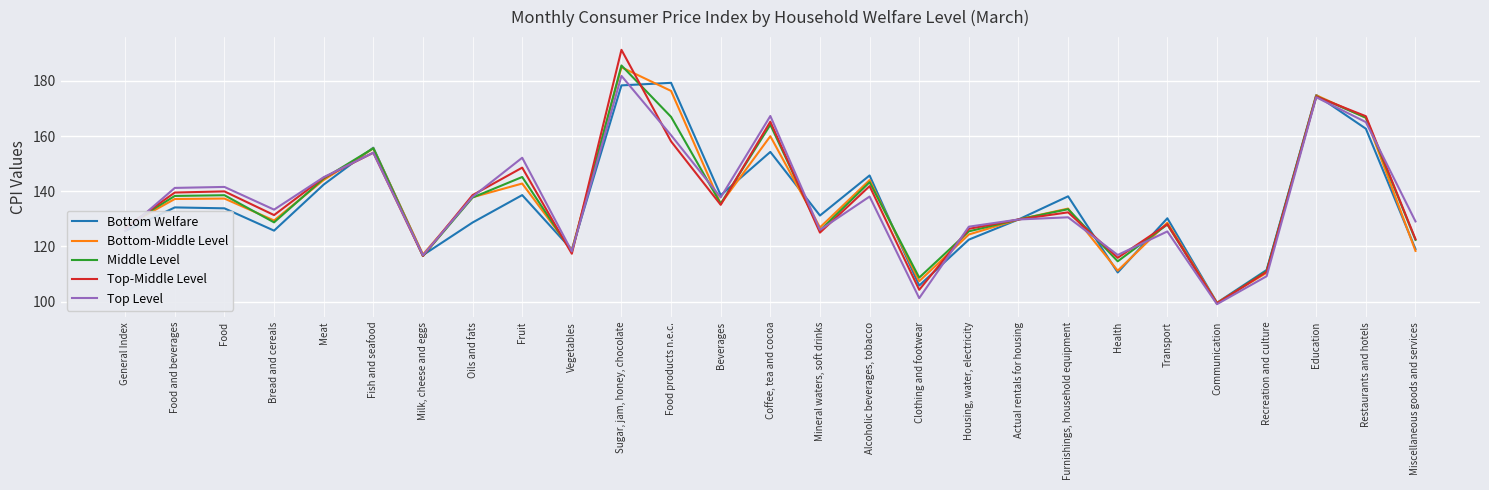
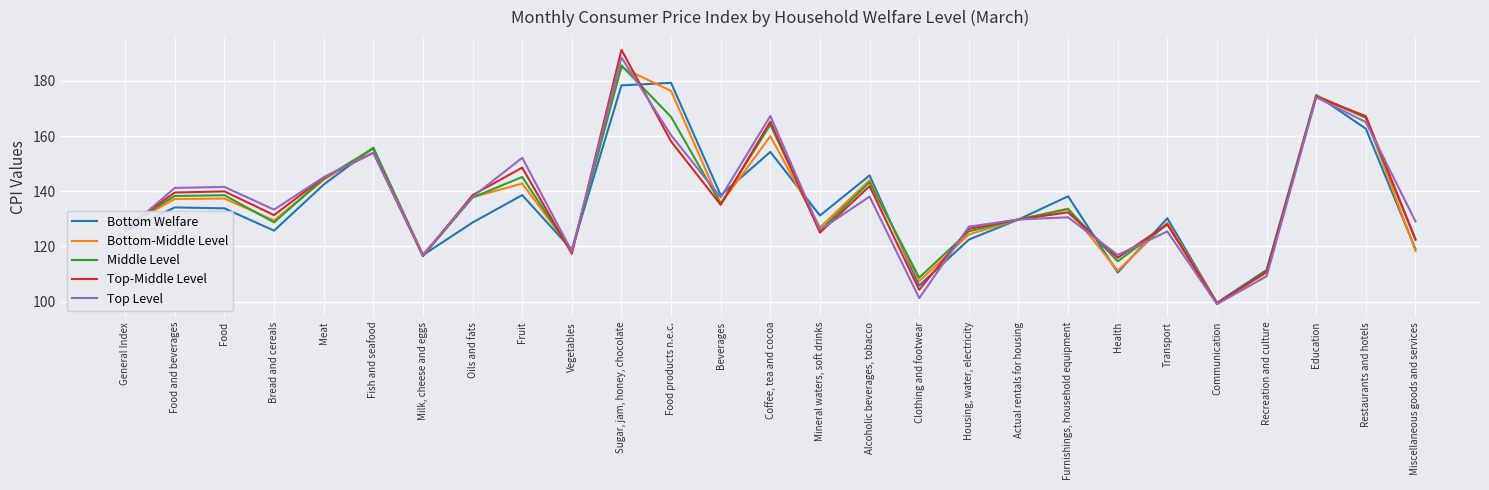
Top Level, Sugar, jam, honey, chocolate: 182 -> 189
